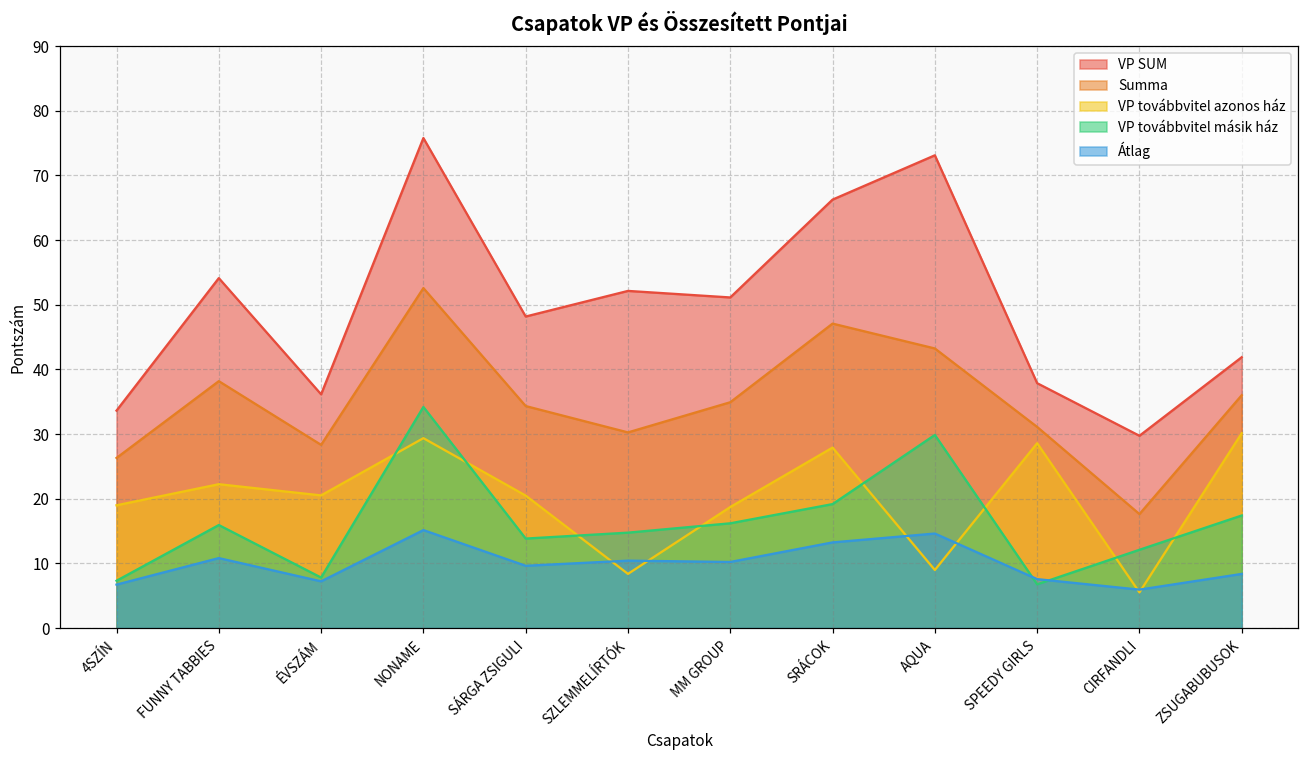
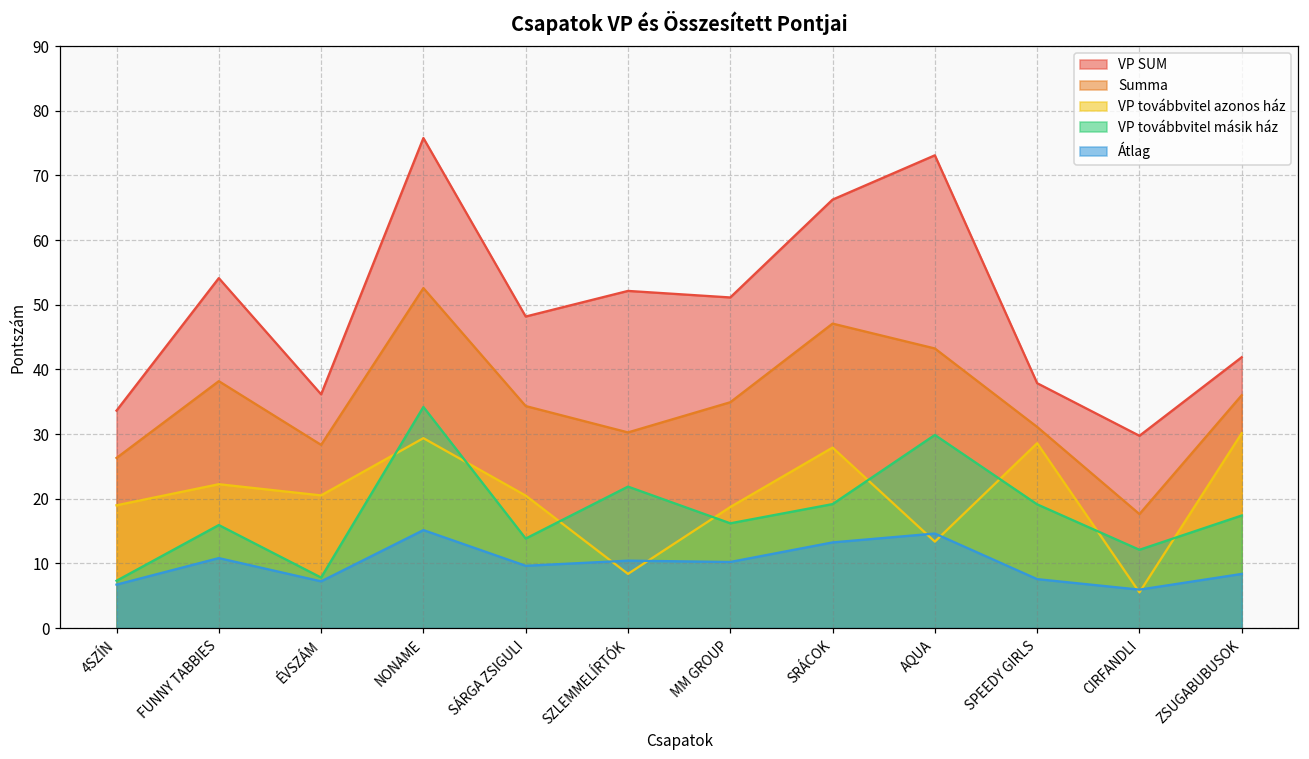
VP továbbvitel másik ház, SZLEMMELÍRTÓK: 15 -> 22
VP továbbvitel azonos ház, AQUA: 9 -> 13
VP továbbvitel másik ház, SPEEDY GIRLS: 7 -> 19
